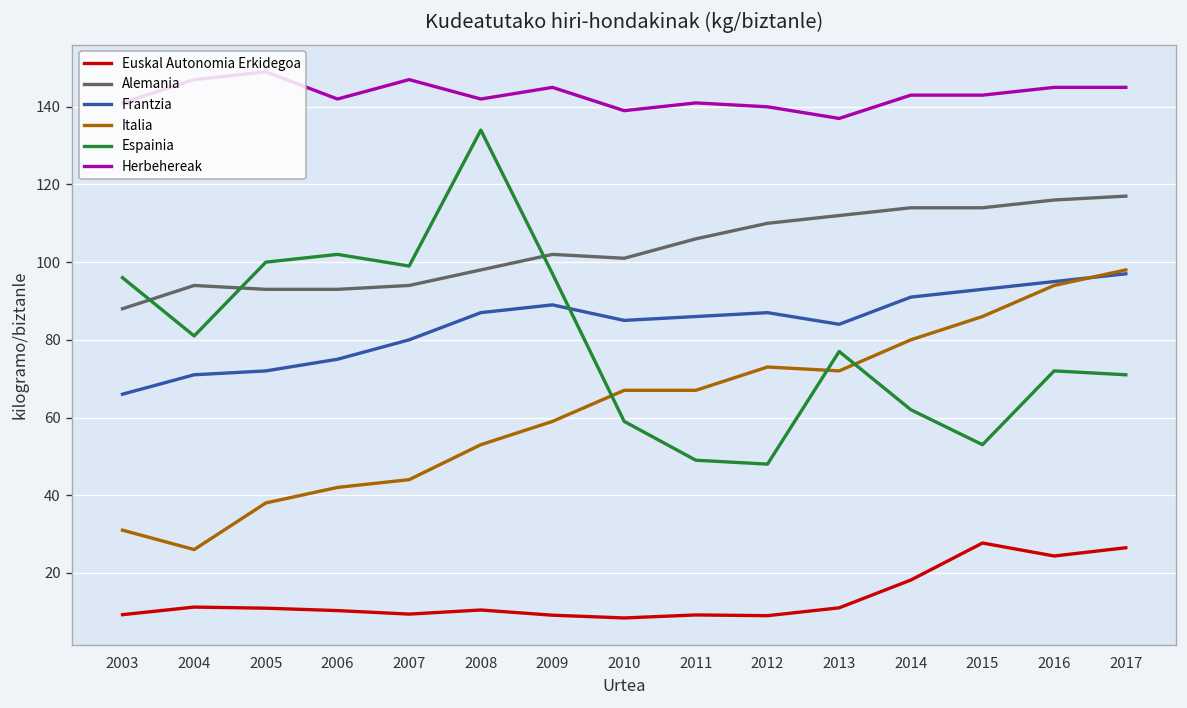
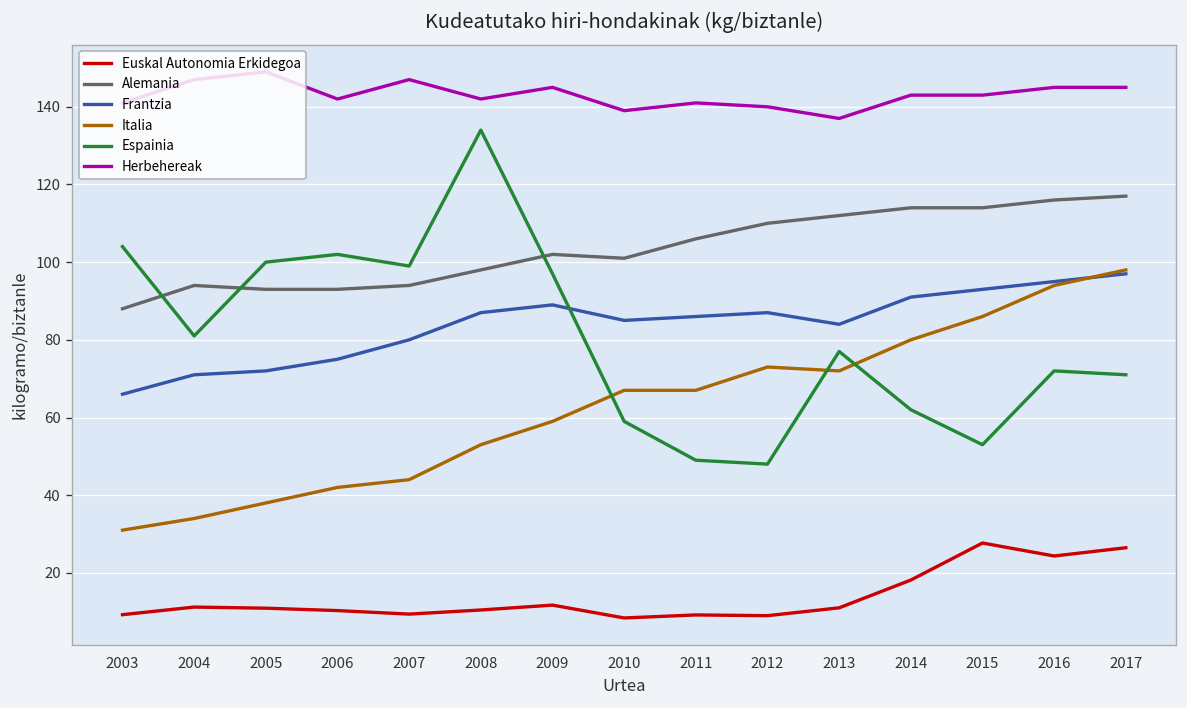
Espainia, 2003: 96 -> 104
Italia, 2004: 26 -> 34
Euskal Autonomia Erkidegoa, 2009: 9 -> 12
